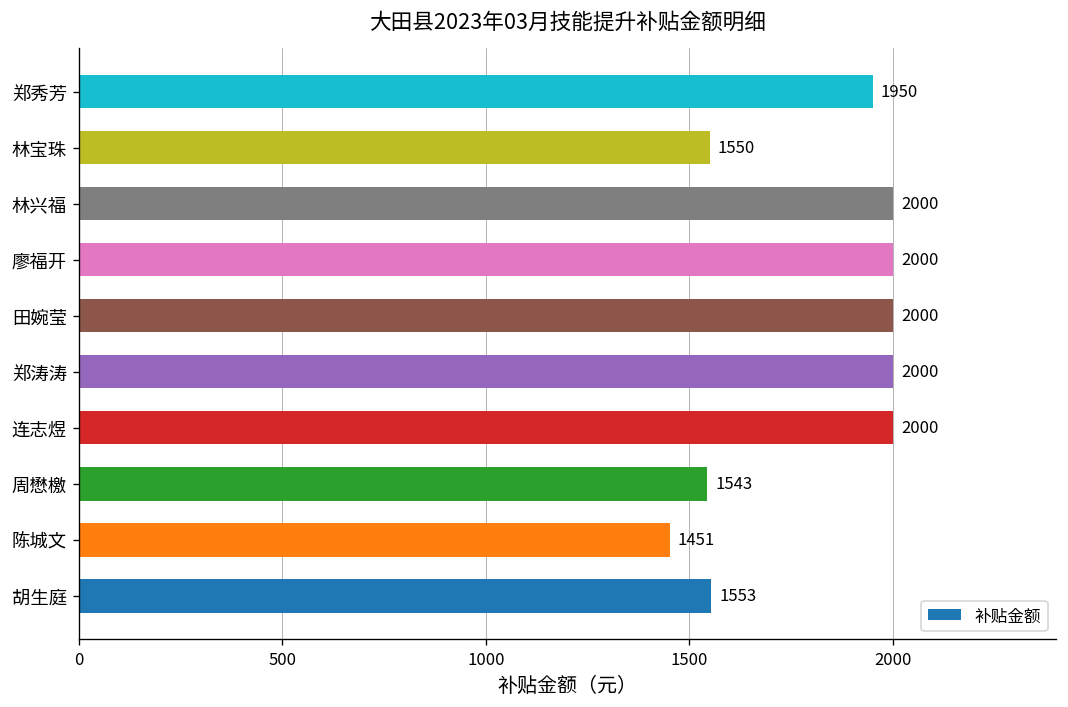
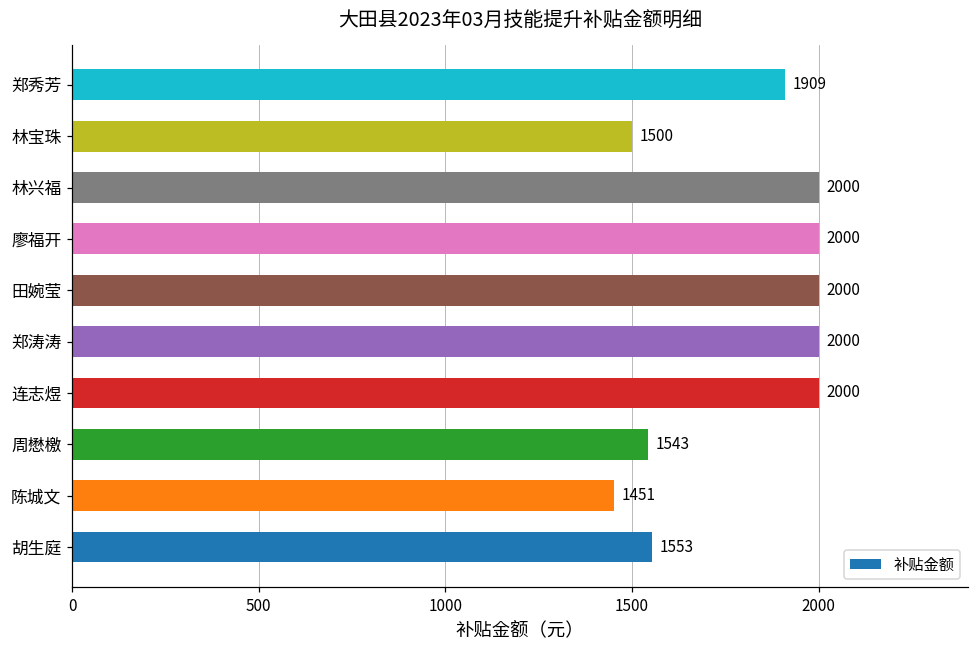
郑秀芳: 1950 -> 1909
林宝珠: 1550 -> 1500
